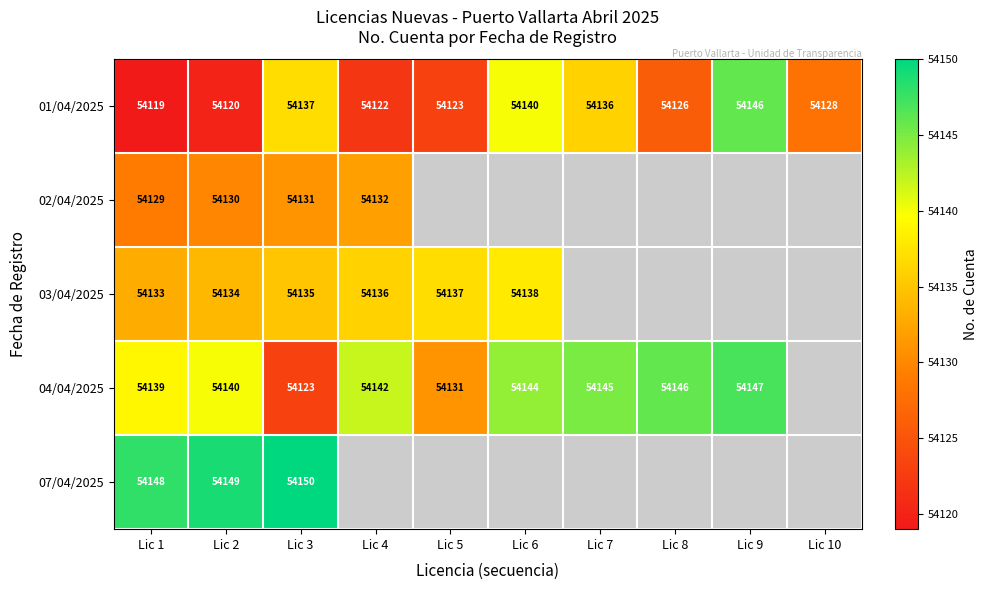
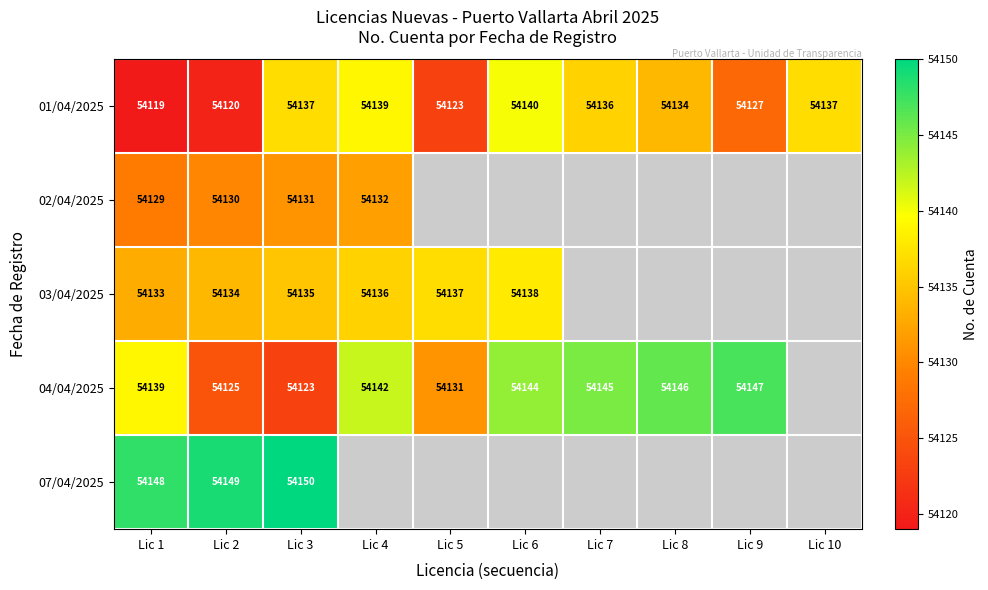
01/04/2025, Lic 4: 54122 -> 54139
01/04/2025, Lic 8: 54126 -> 54134
01/04/2025, Lic 9: 54146 -> 54127
01/04/2025, Lic 10: 54128 -> 54137
04/04/2025, Lic 2: 54140 -> 54125
